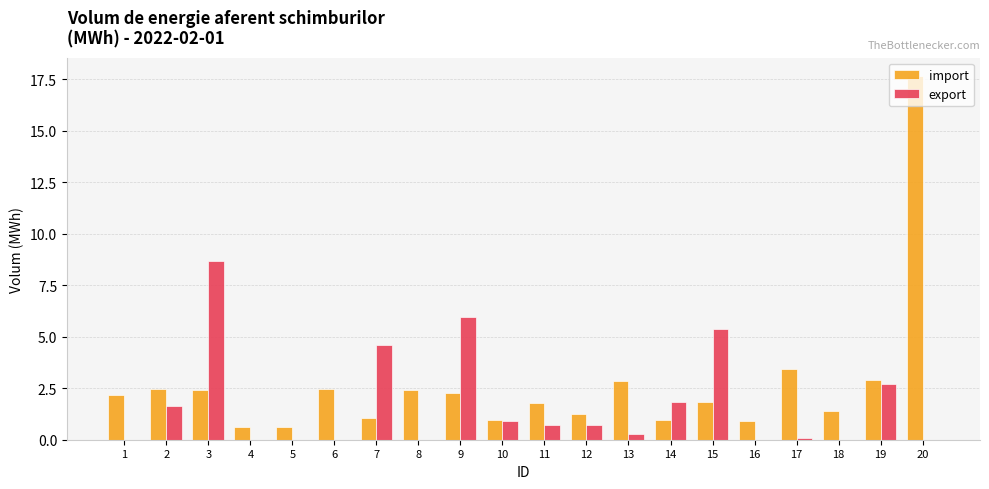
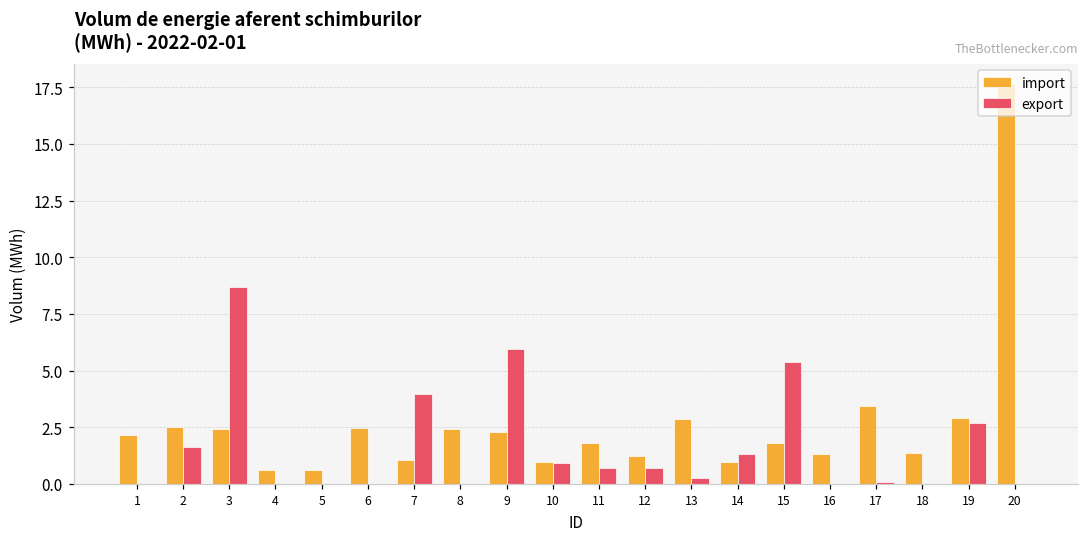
export, 7: 4.6 -> 4.0
export, 14: 1.8 -> 1.3
import, 16: 0.9 -> 1.3
